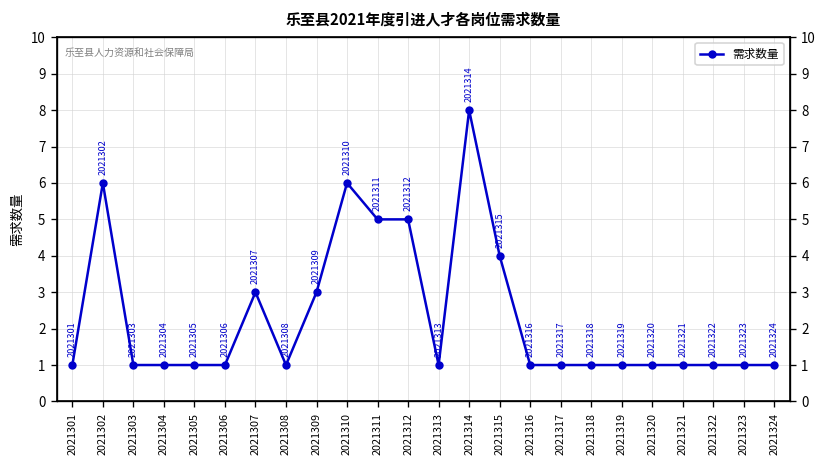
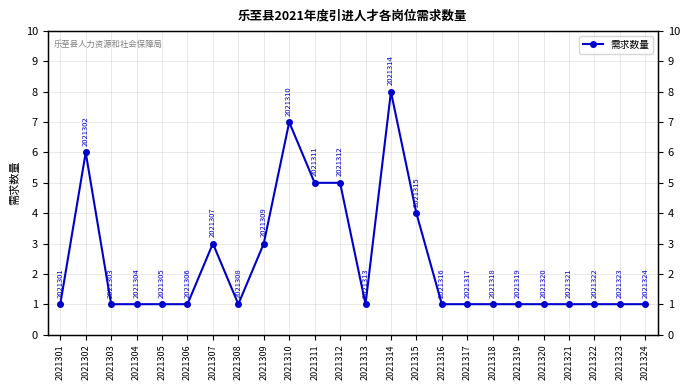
2021310: 6 -> 7
